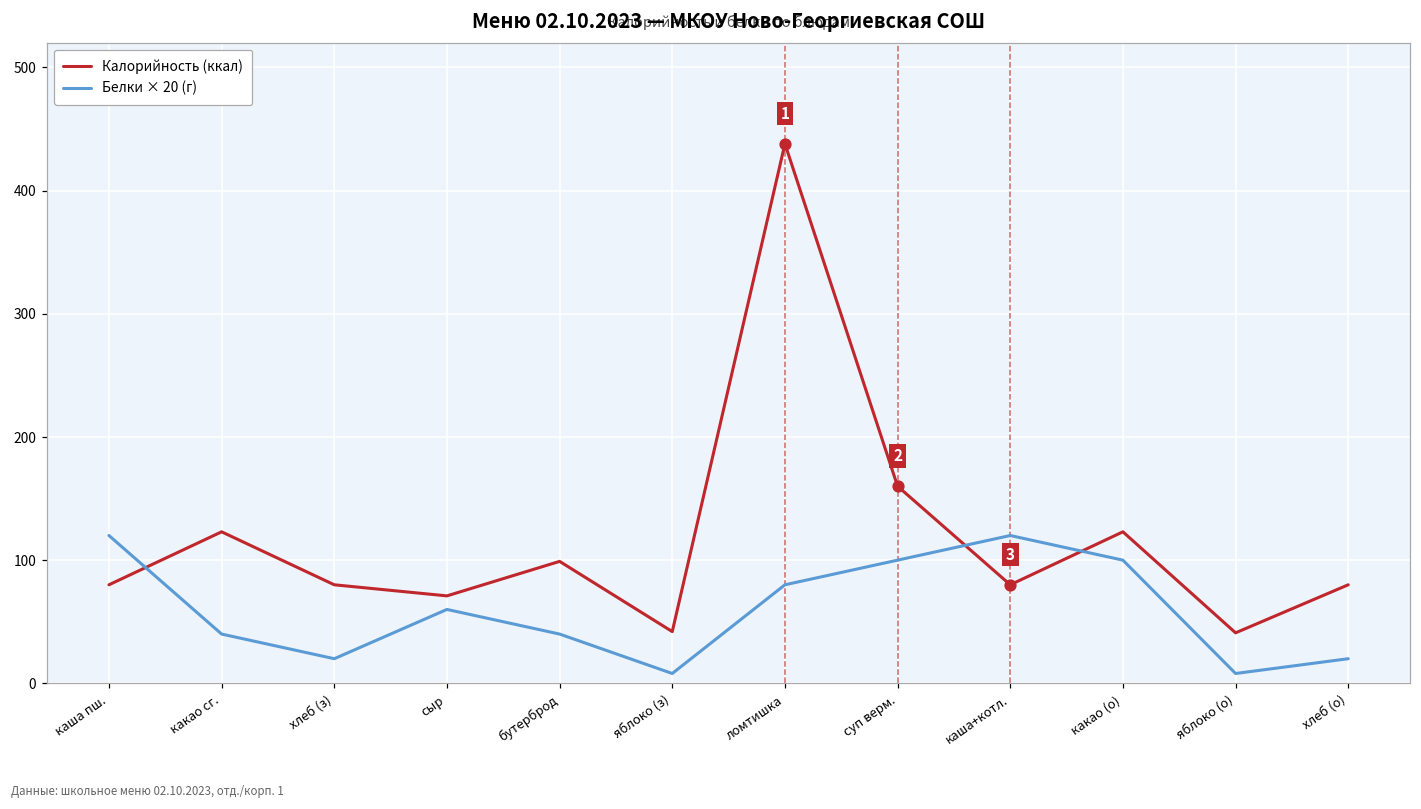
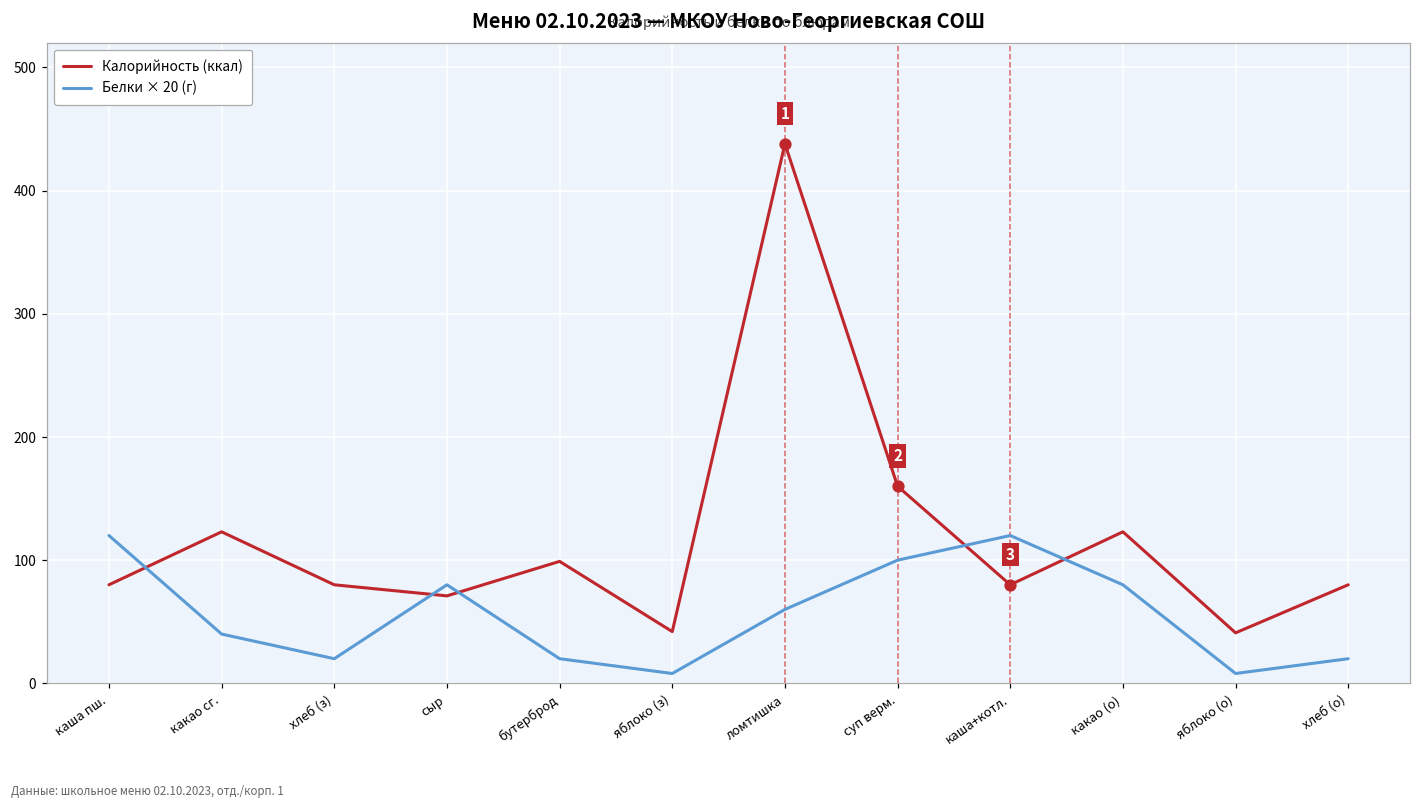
Белки × 20 (г), сыр: 60 -> 80
Белки × 20 (г), бутерброд: 40 -> 20
Белки × 20 (г), ломтишка: 80 -> 60
Белки × 20 (г), какао (о): 100 -> 80
